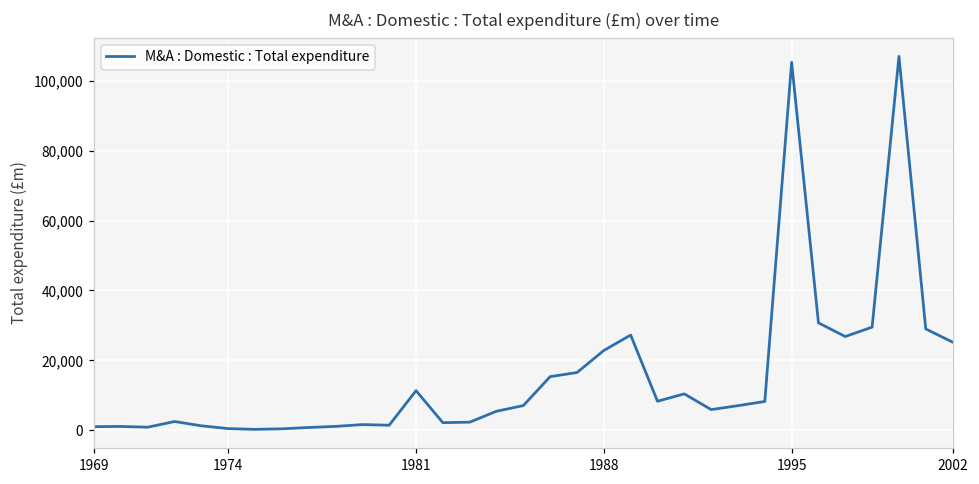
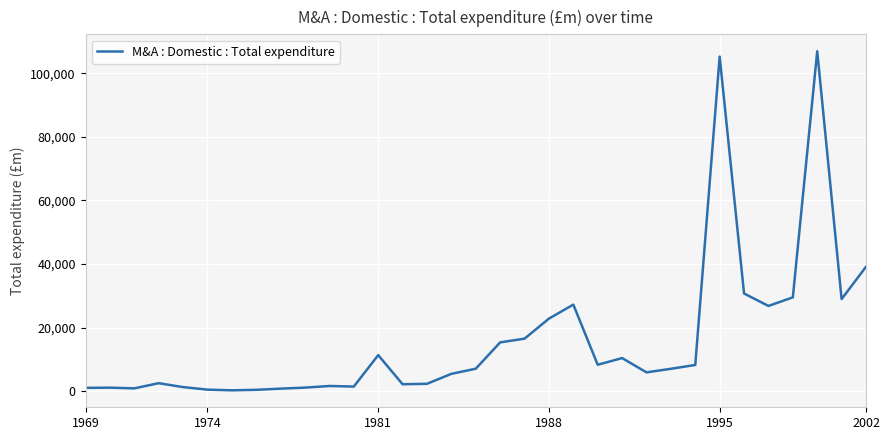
2002: 25,000 -> 39,000
